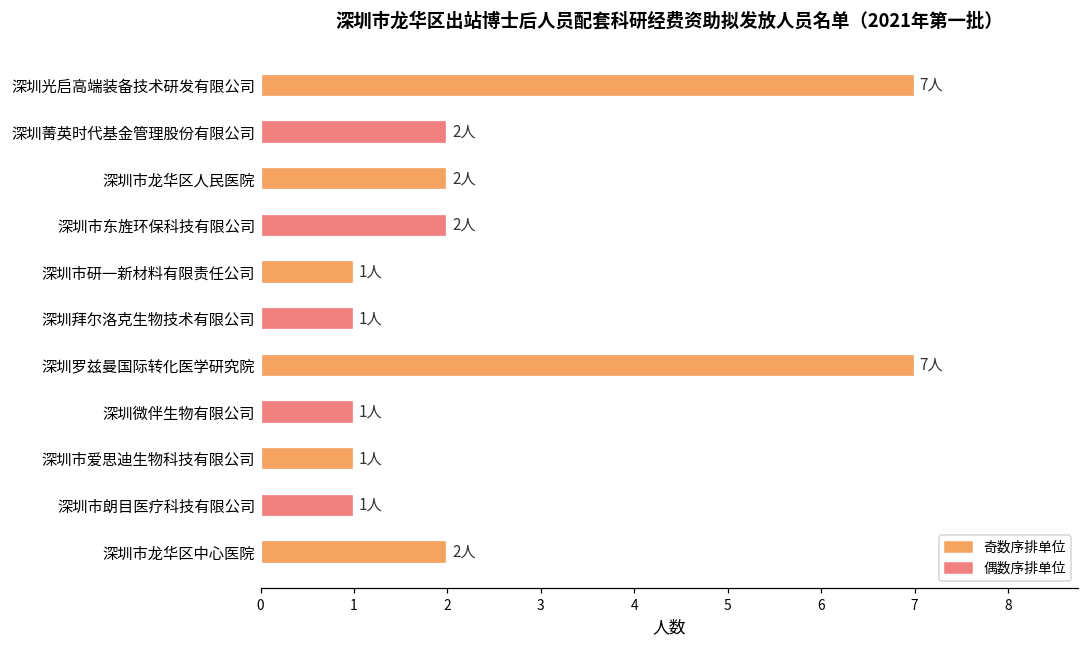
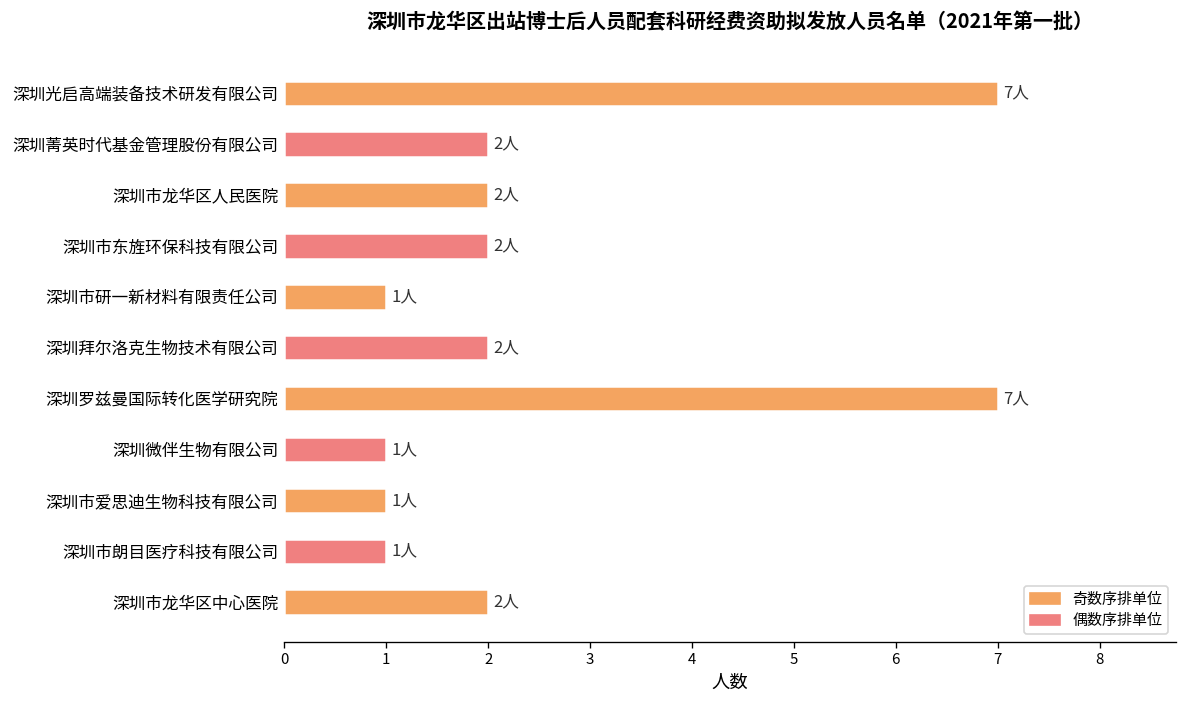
深圳拜尔洛克生物技术有限公司: 1人 -> 2人
